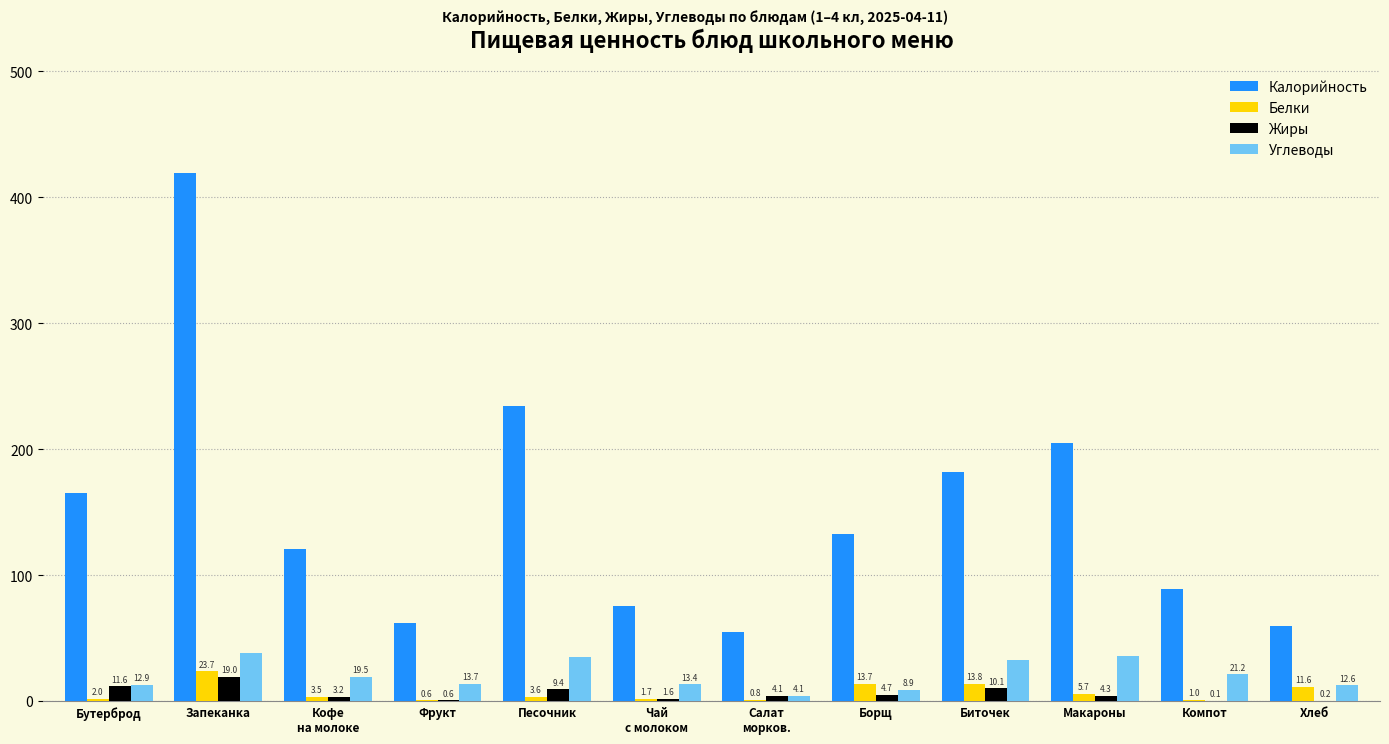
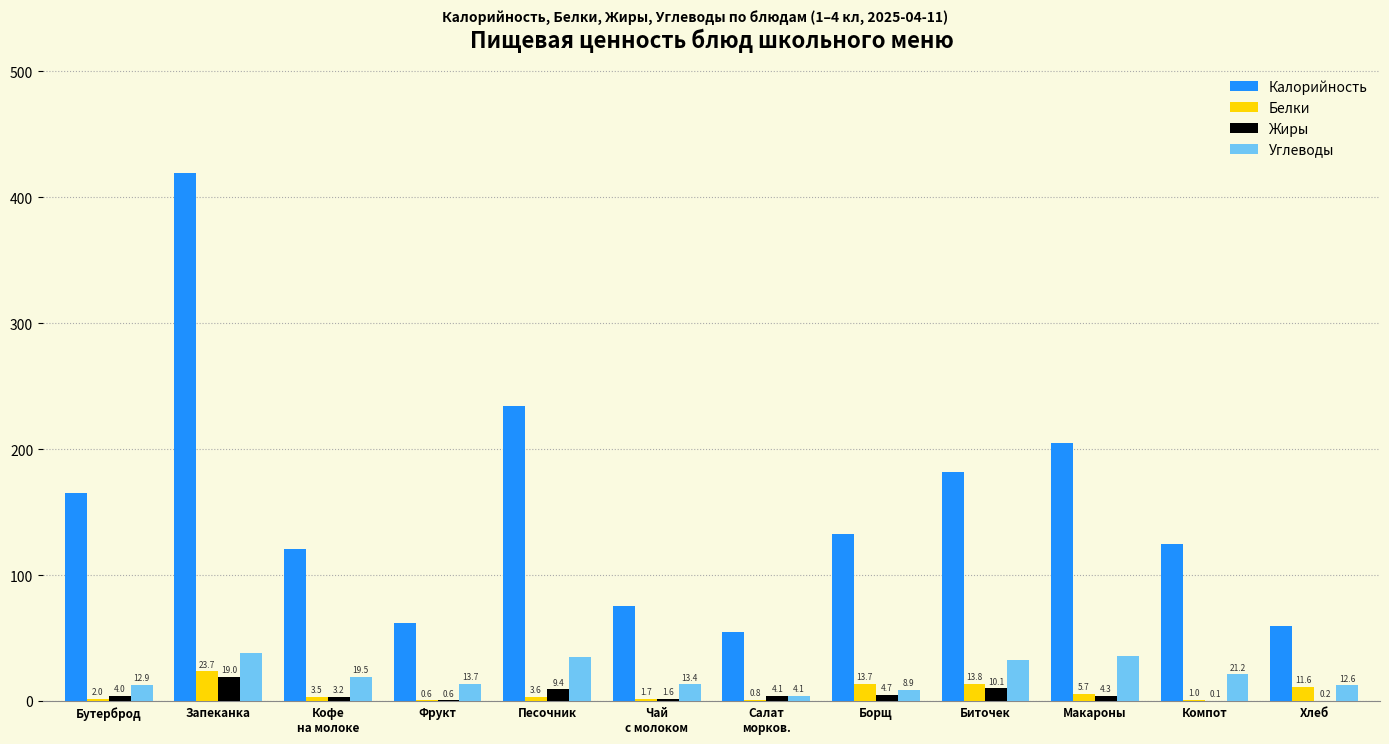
Жиры, Бутерброд: 11.6 -> 4.0
Калорийность, Компот: 89 -> 124
